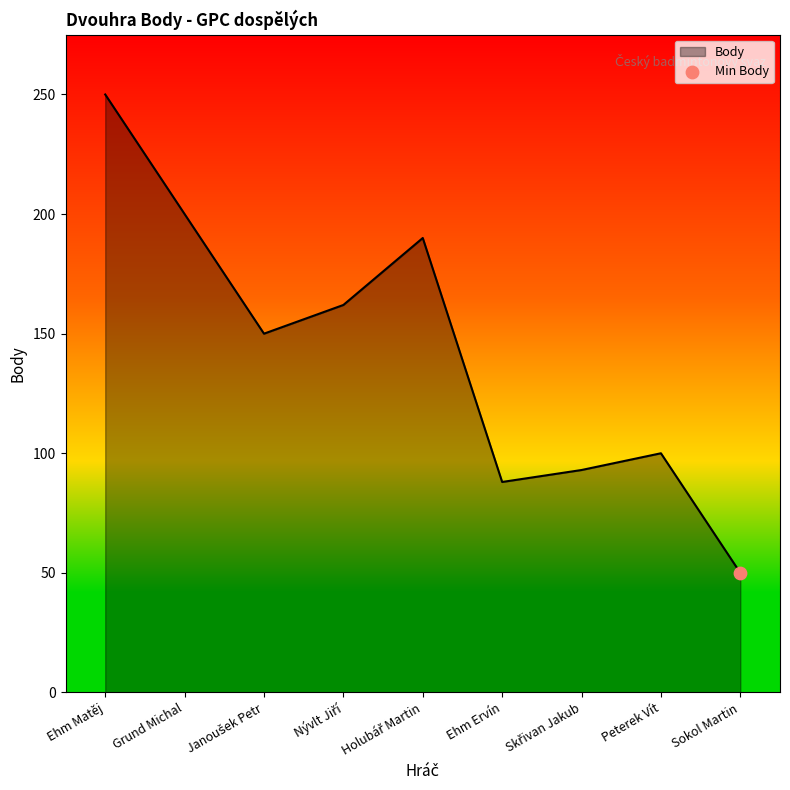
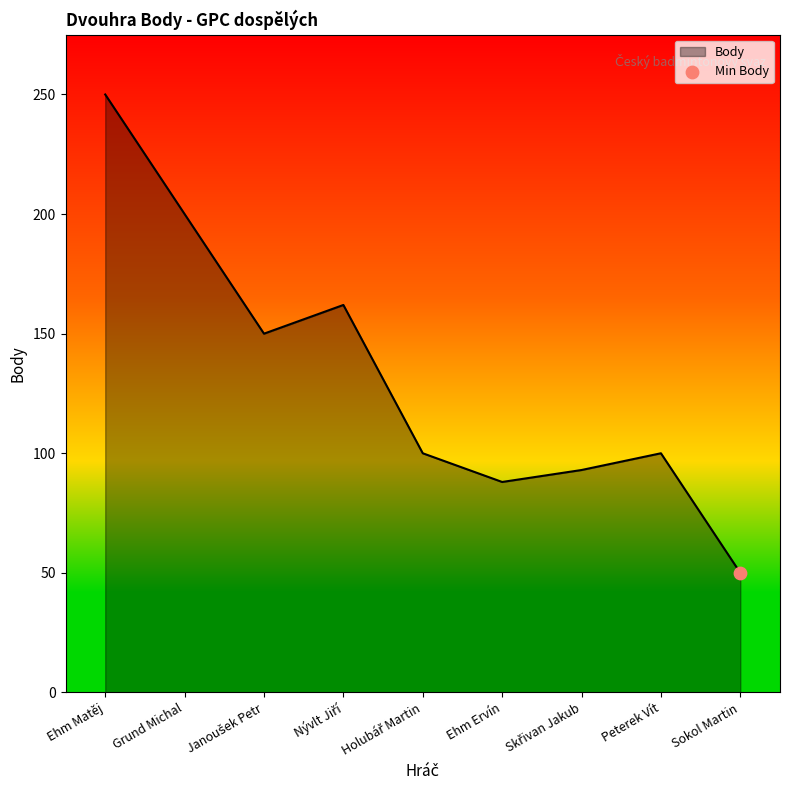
Body, Holubář Martin: 190 -> 100
